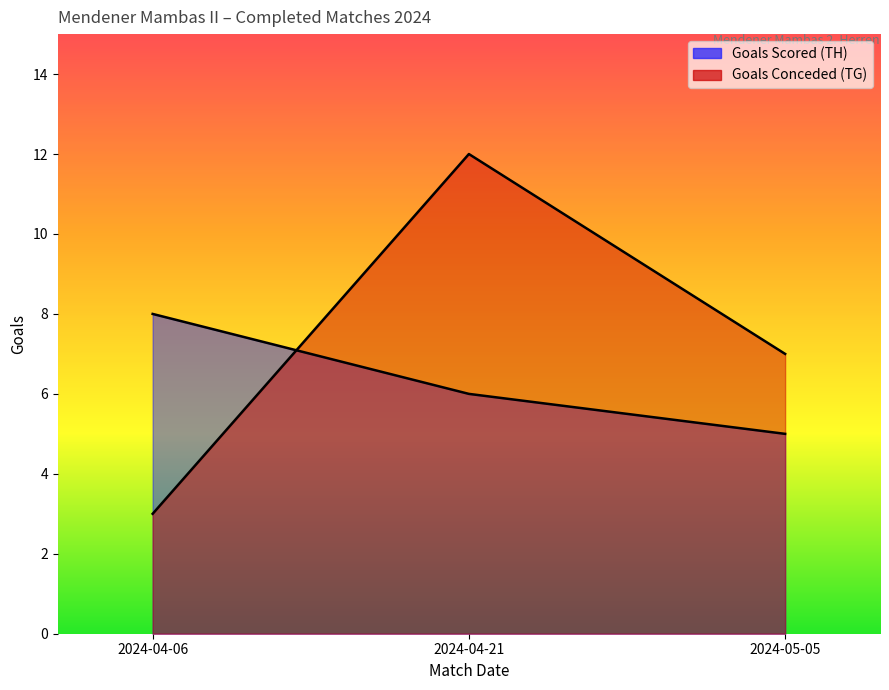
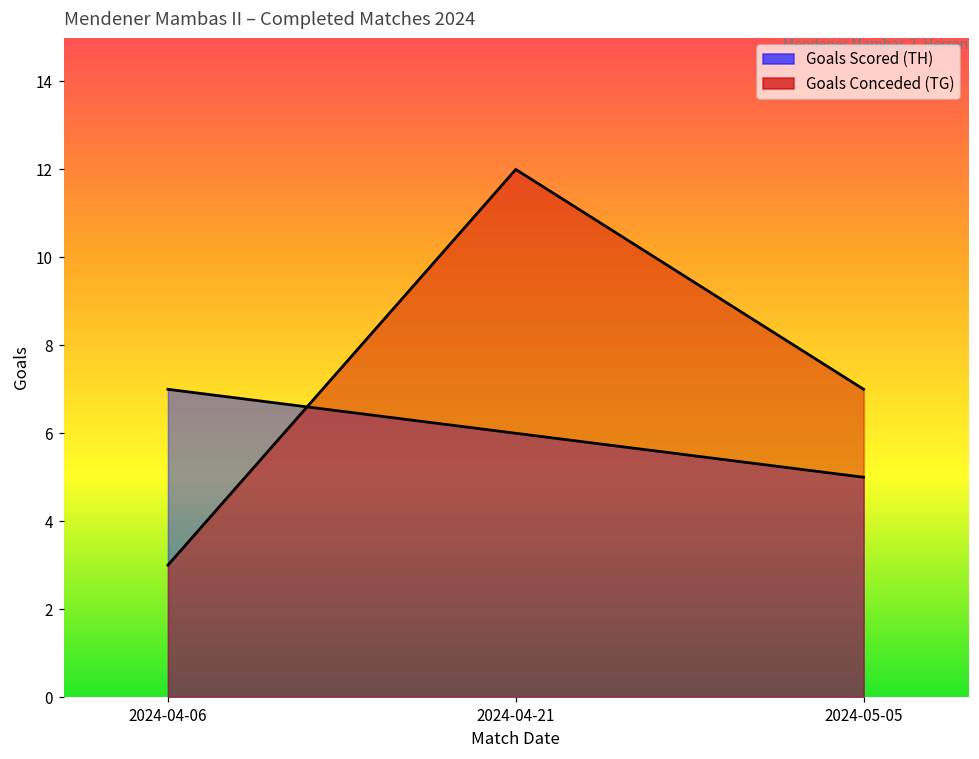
Goals Scored (TH), 2024-04-06: 8 -> 7
